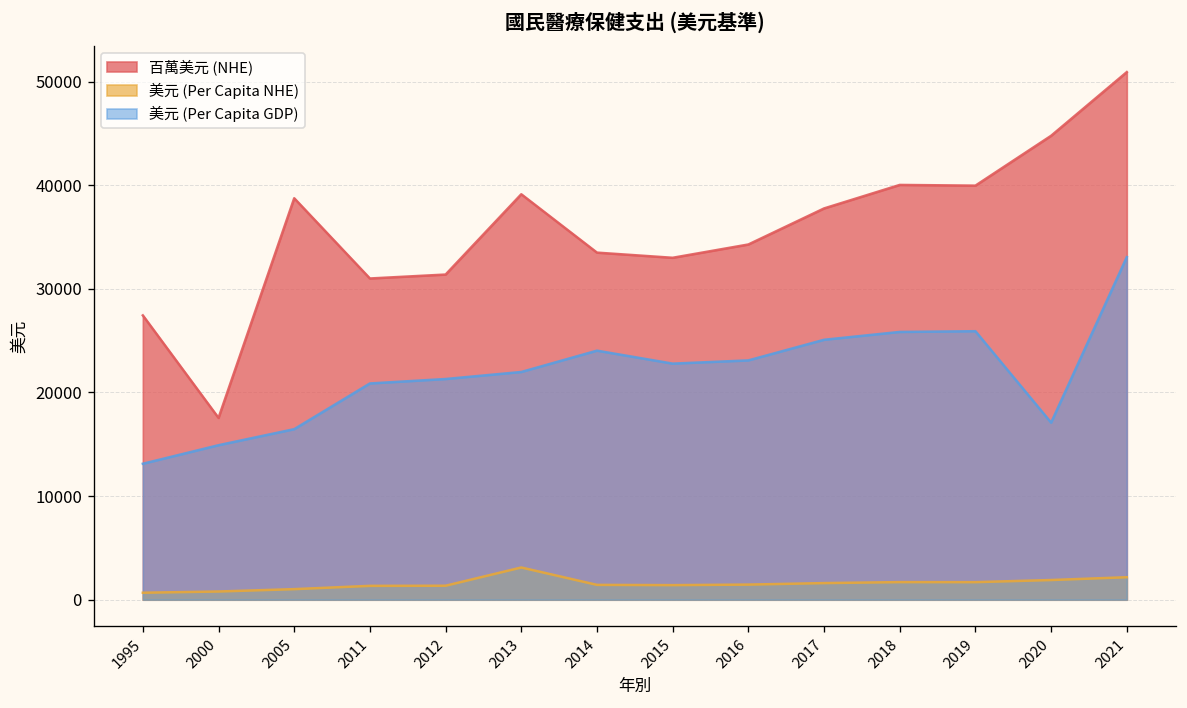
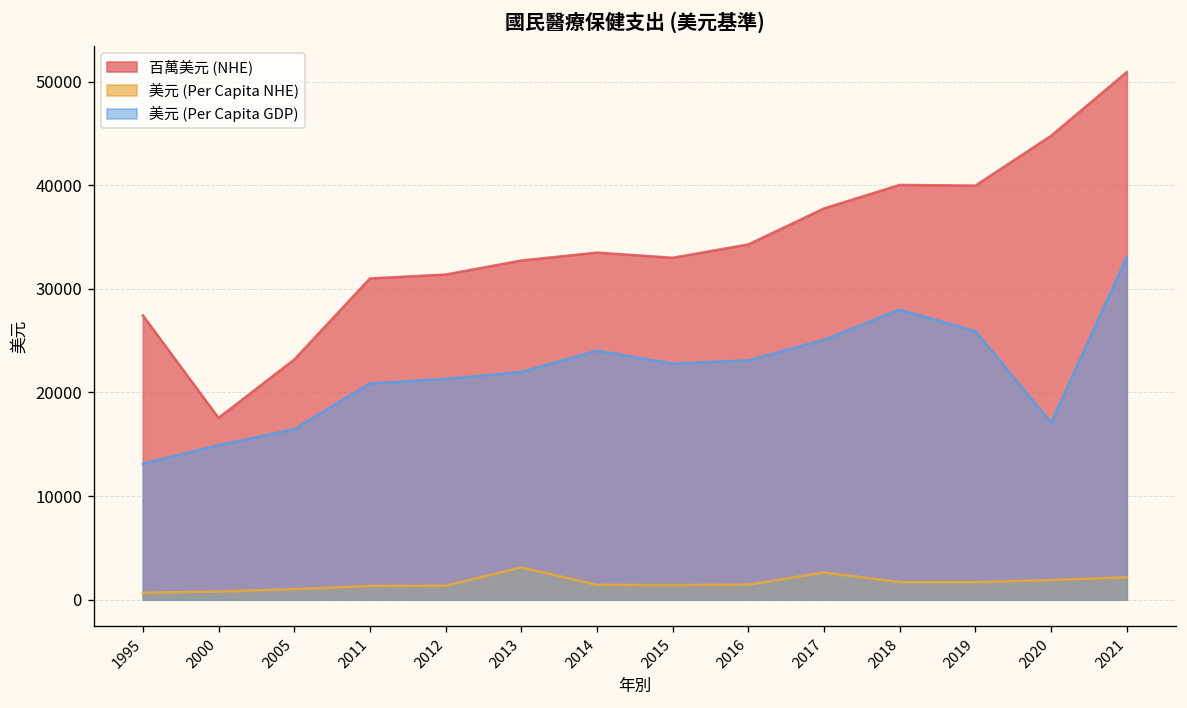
百萬美元 (NHE), 2005: 39000 -> 23000
百萬美元 (NHE), 2013: 39000 -> 33000
美元 (Per Capita NHE), 2017: 2000 -> 3000
美元 (Per Capita GDP), 2018: 26000 -> 28000
